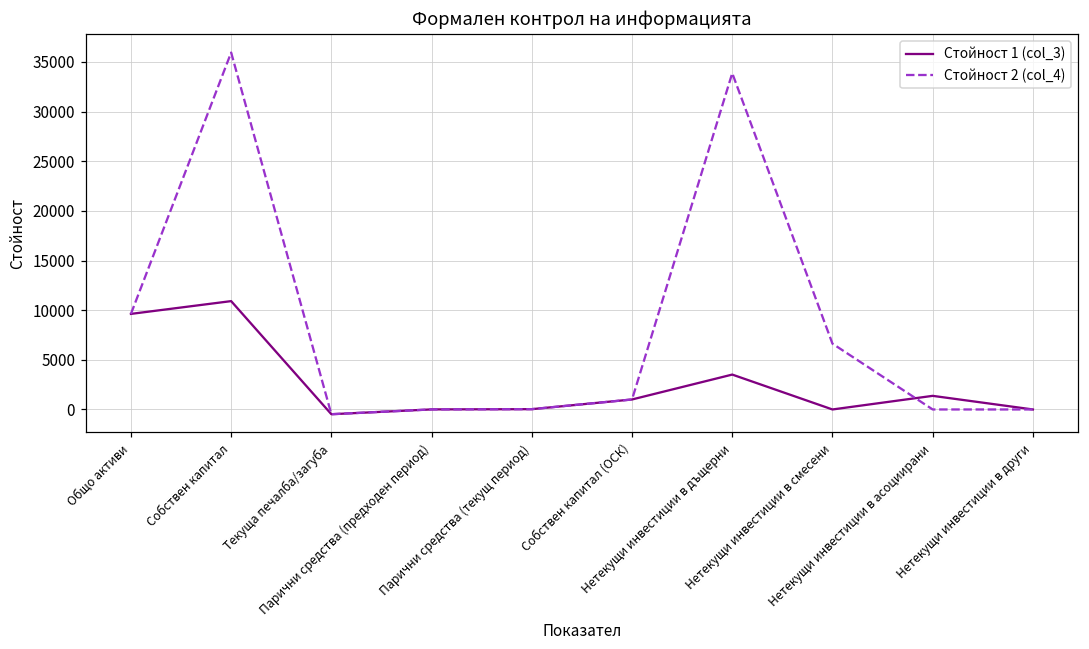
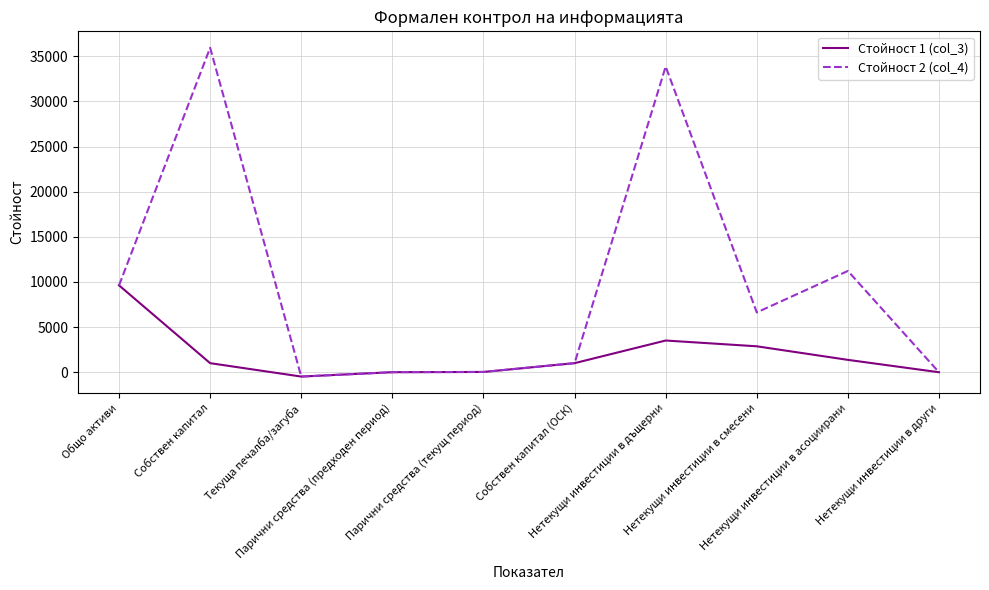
Стойност 1 (col_3), Собствен капитал: 11000 -> 1000
Стойност 1 (col_3), Нетекущи инвестиции в смесени: 0 -> 3000
Стойност 2 (col_4), Нетекущи инвестиции в асоциирани: 0 -> 11000
